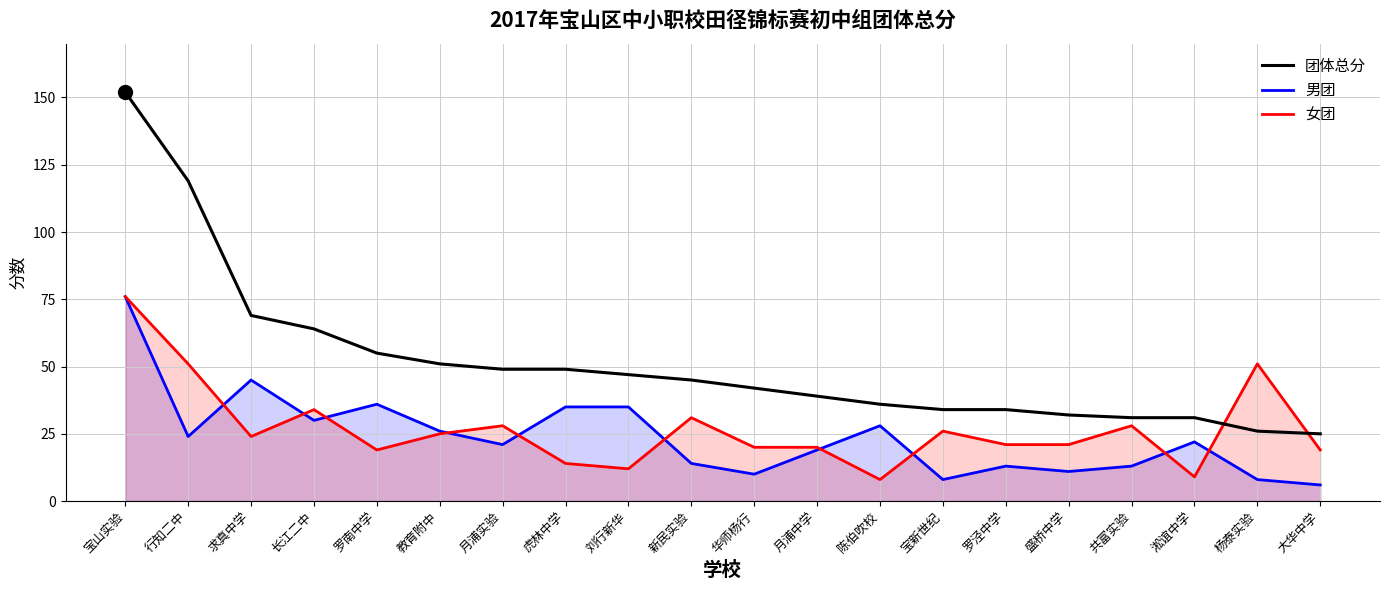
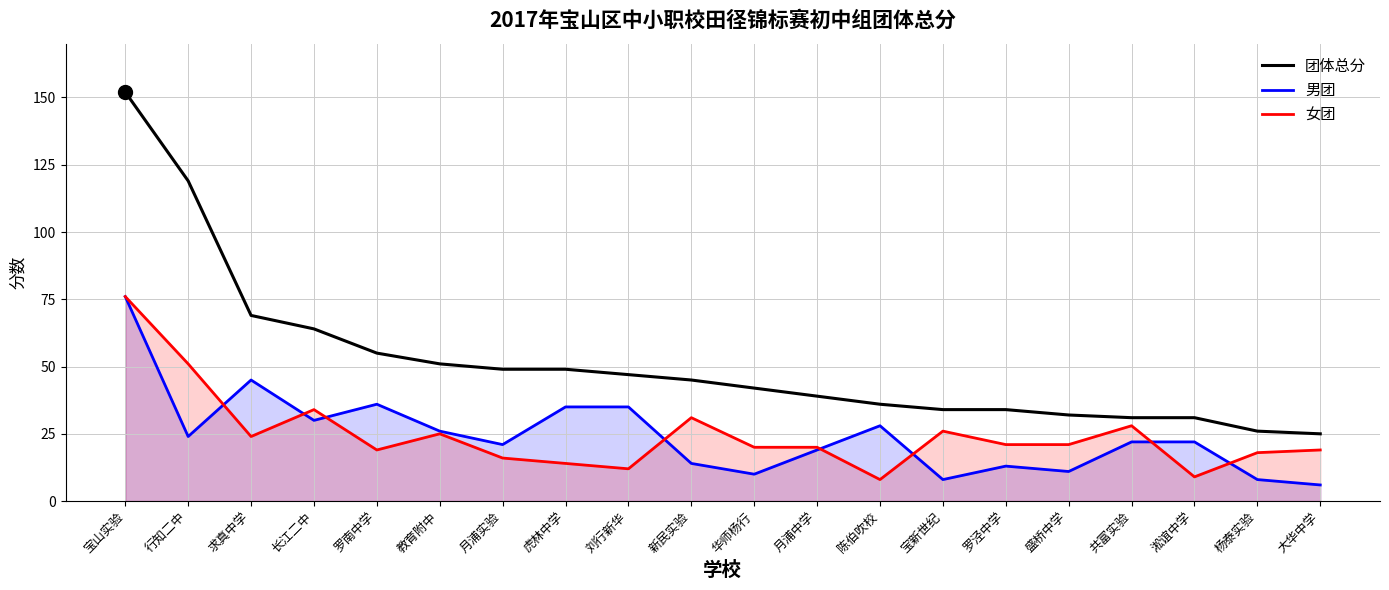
女团, 月浦实验: 28 -> 16
男团, 共富实验: 13 -> 22
女团, 杨泰实验: 51 -> 18
